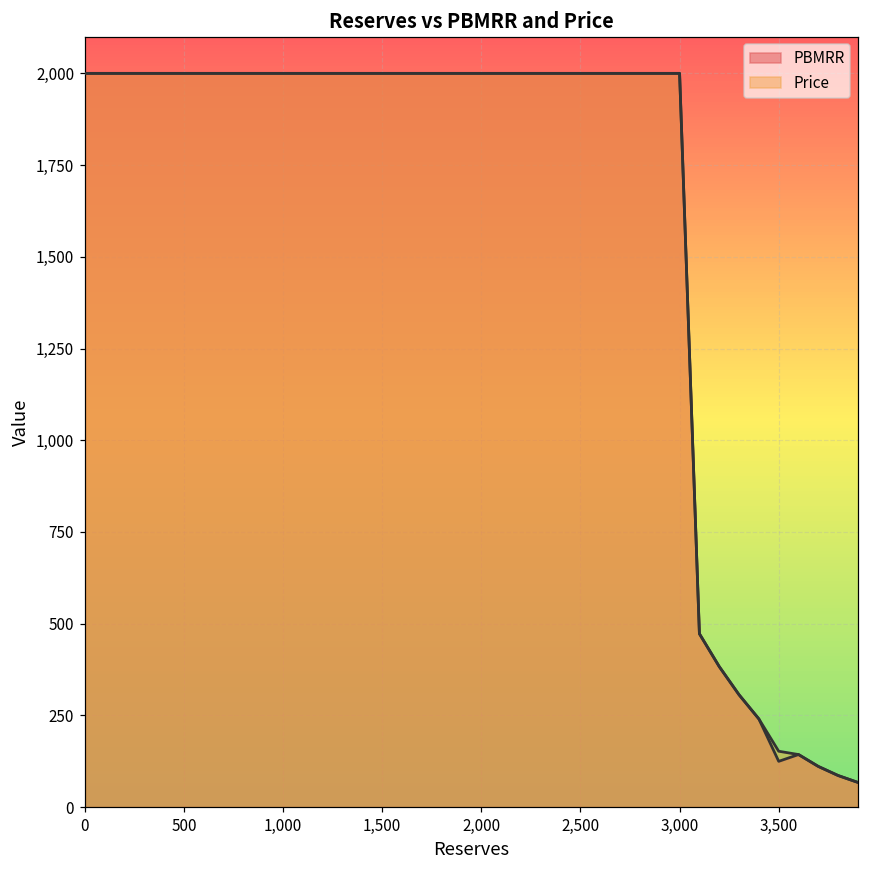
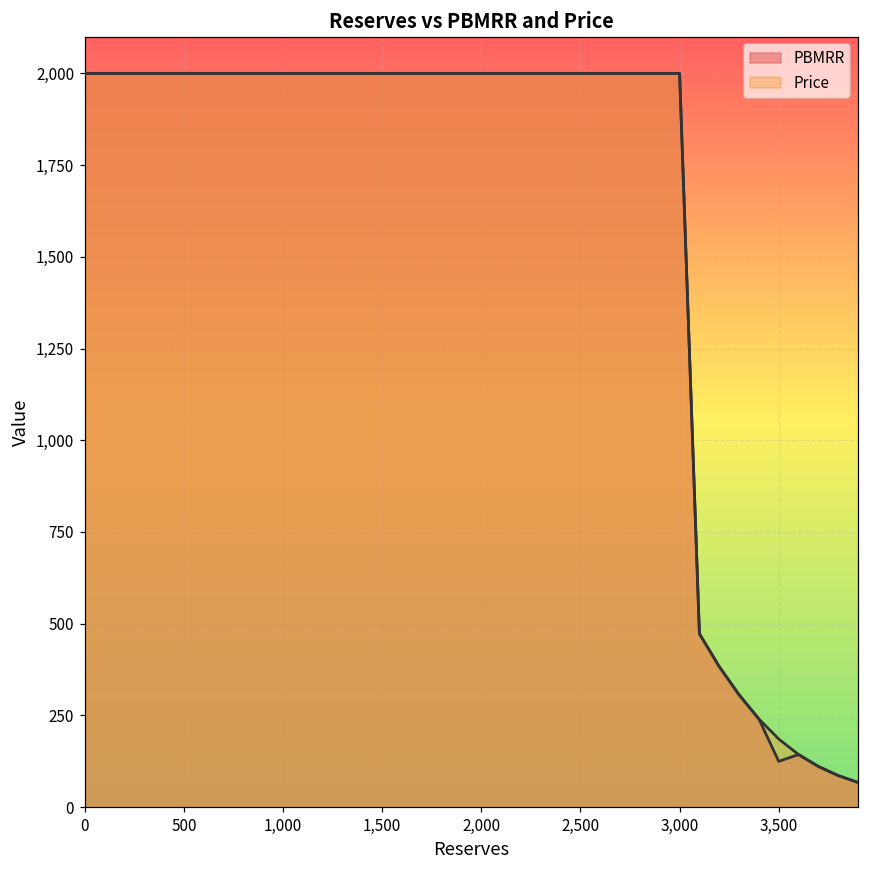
Price, 3,500: 150 -> 190
